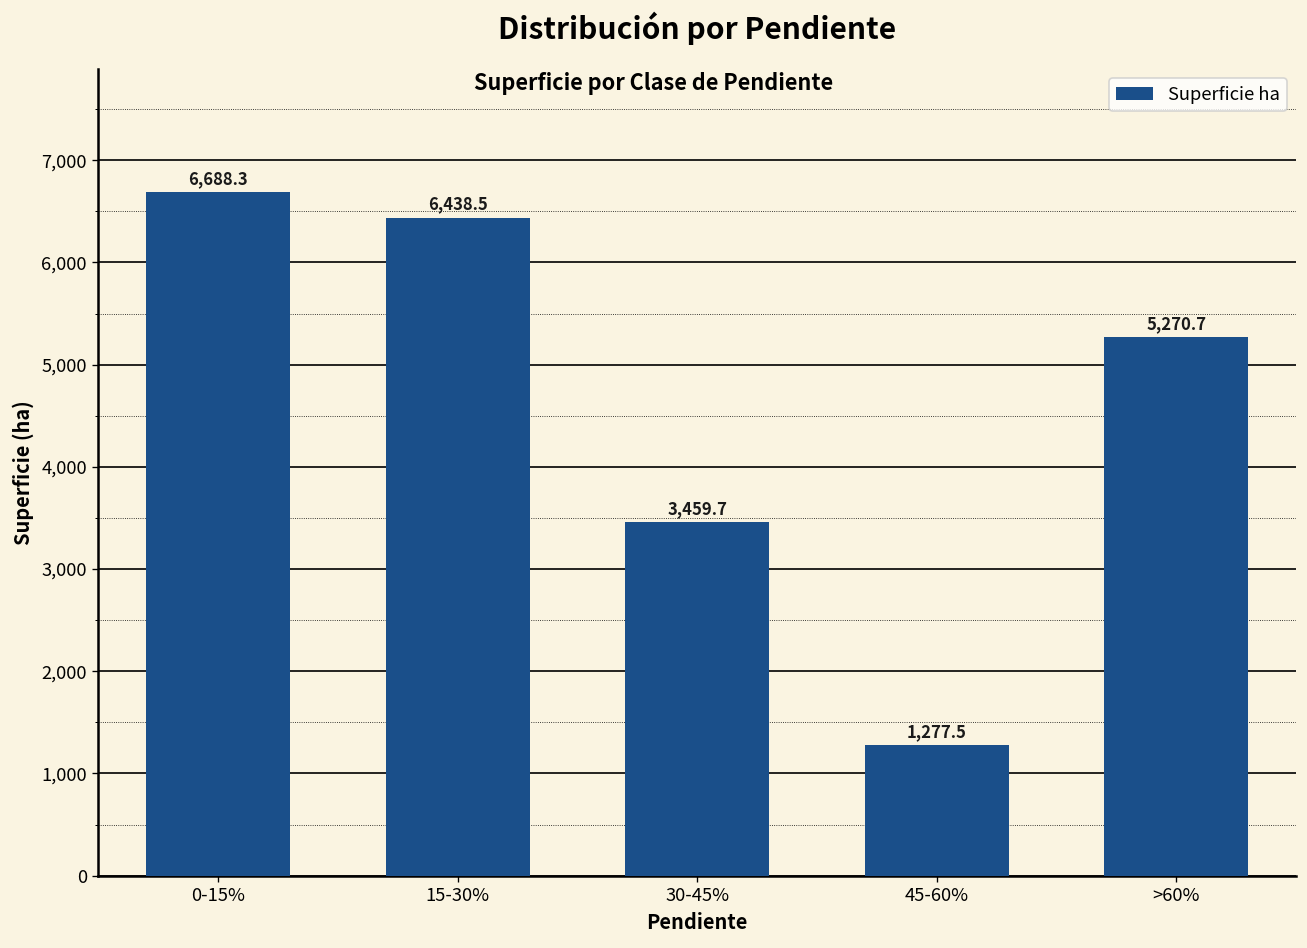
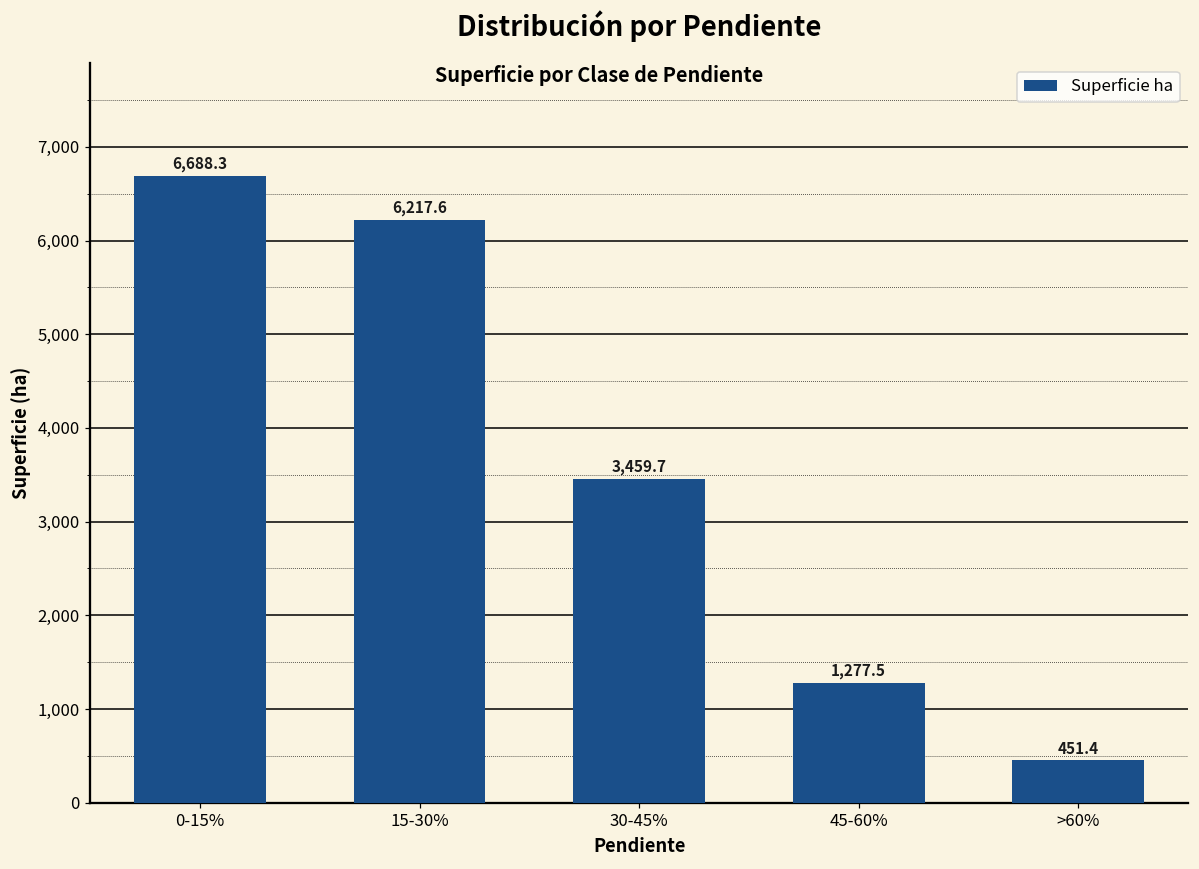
15-30%: 6,438.5 -> 6,217.6
>60%: 5,270.7 -> 451.4
